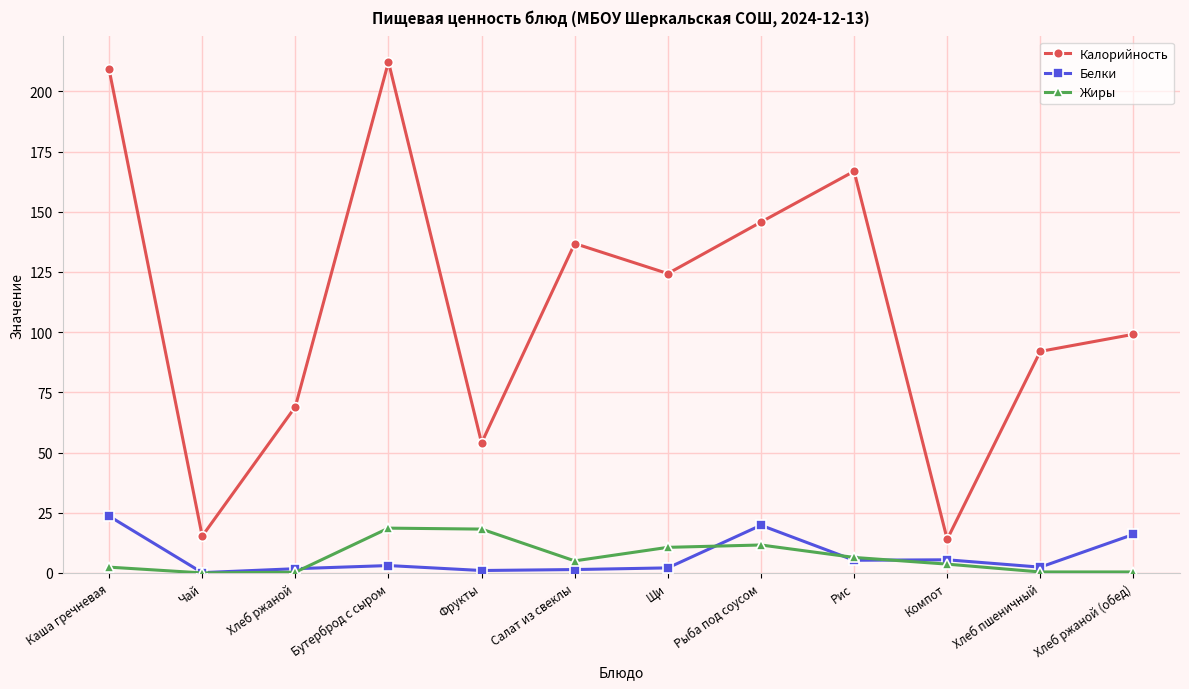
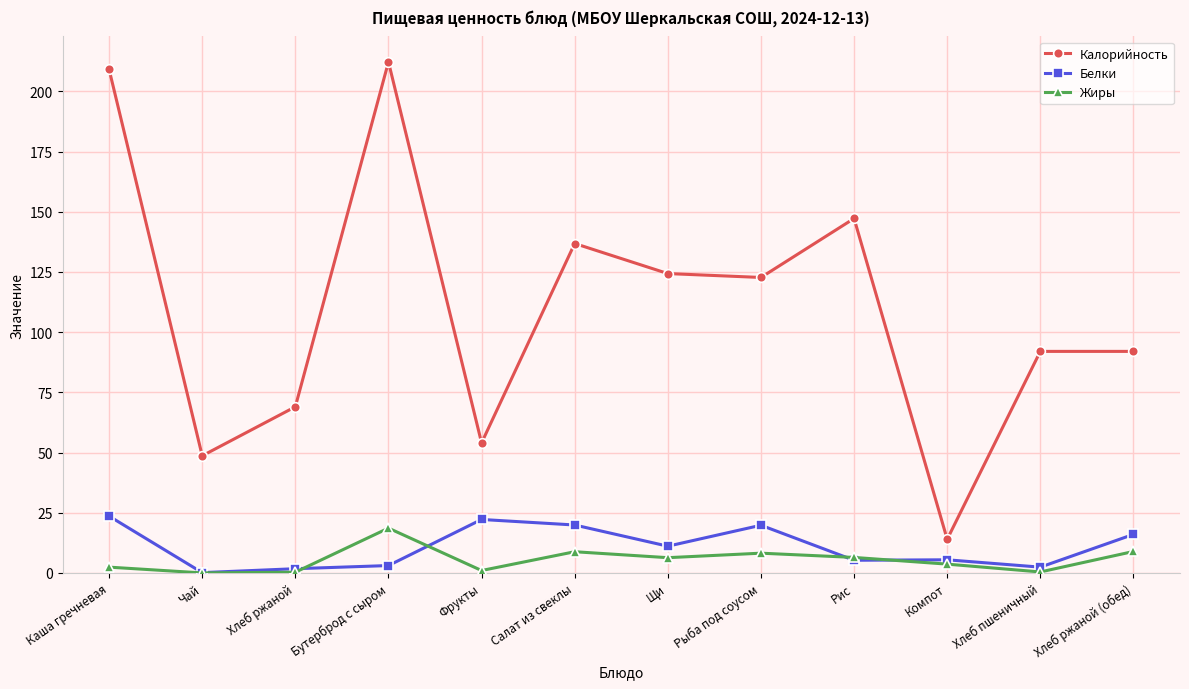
Калорийность, Чай: 15 -> 49
Белки, Фрукты: 1 -> 22
Жиры, Фрукты: 18 -> 1
Белки, Салат из свеклы: 1 -> 20
Жиры, Салат из свеклы: 5 -> 9
Белки, Щи: 2 -> 11
Жиры, Щи: 11 -> 6
Калорийность, Рыба под соусом: 146 -> 123
Жиры, Рыба под соусом: 12 -> 8
Калорийность, Рис: 167 -> 147
Калорийность, Хлеб ржаной (обед): 99 -> 92
Жиры, Хлеб ржаной (обед): 0 -> 9
